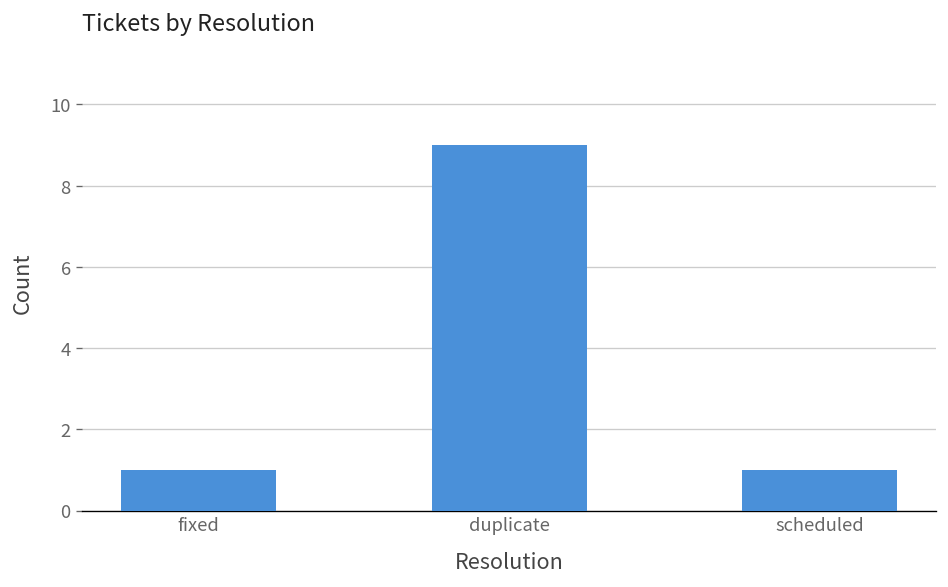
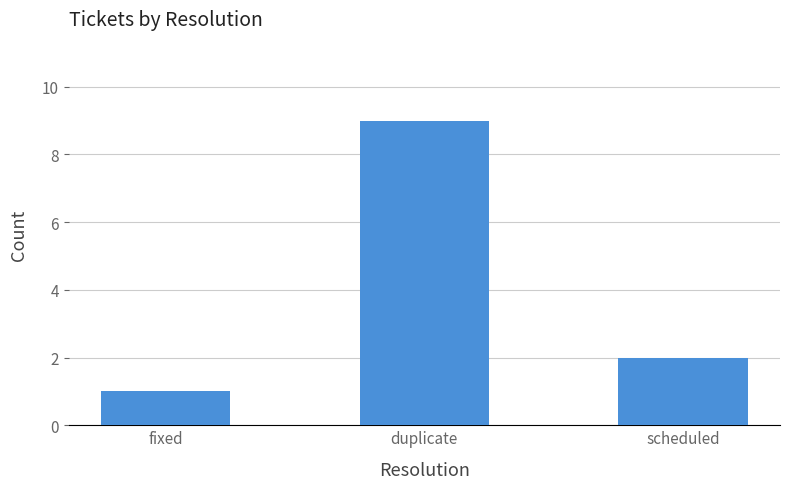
scheduled: 1 -> 2
